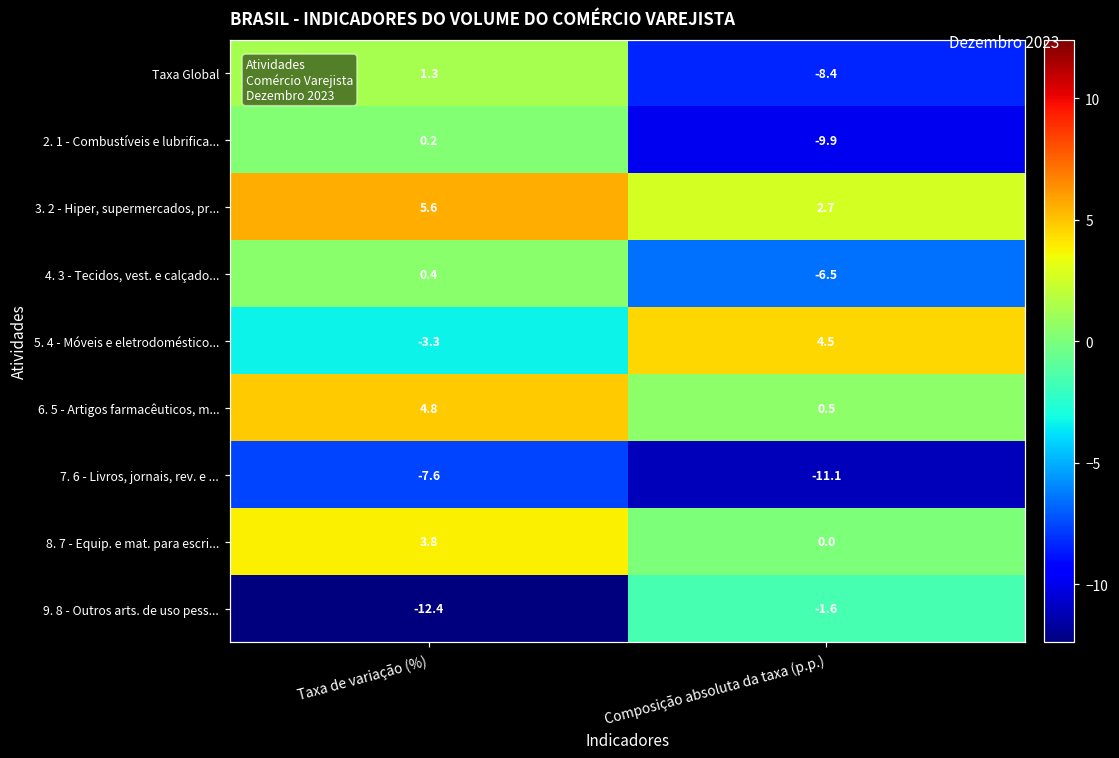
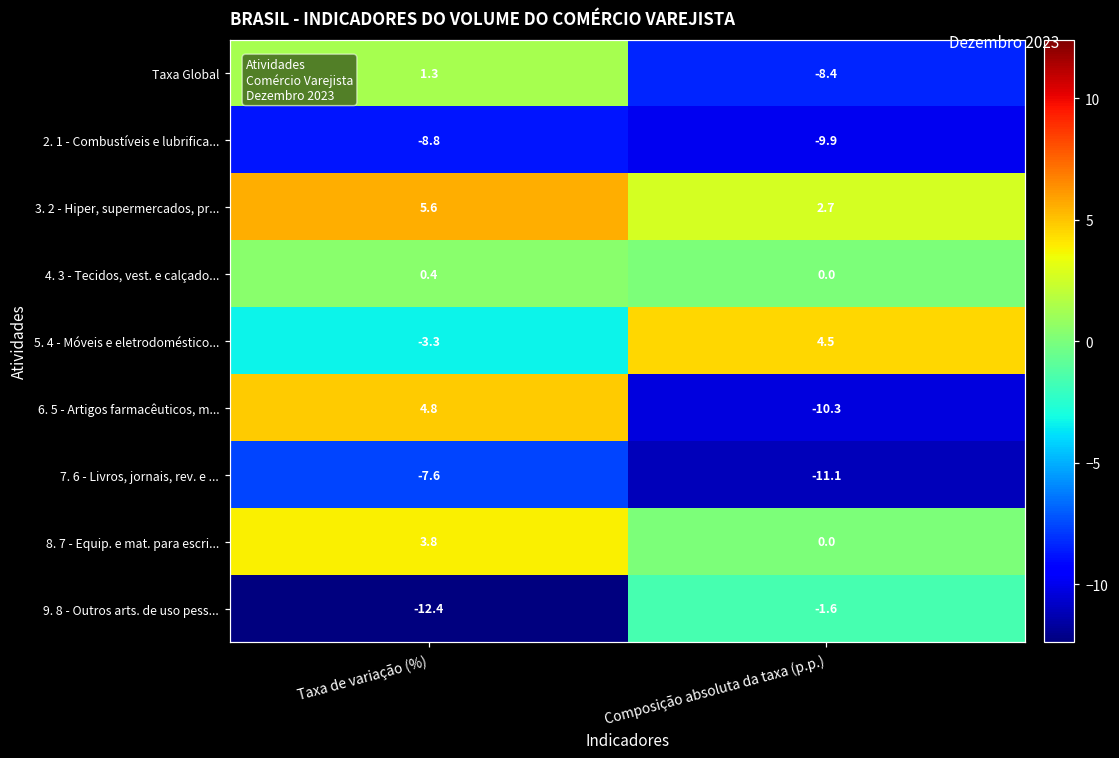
2. 1 - Combustíveis e lubrifica..., Taxa de variação (%): 0.2 -> -8.8
4. 3 - Tecidos, vest. e calçado..., Composição absoluta da taxa (p.p.): -6.5 -> 0.0
6. 5 - Artigos farmacêuticos, m..., Composição absoluta da taxa (p.p.): 0.5 -> -10.3
